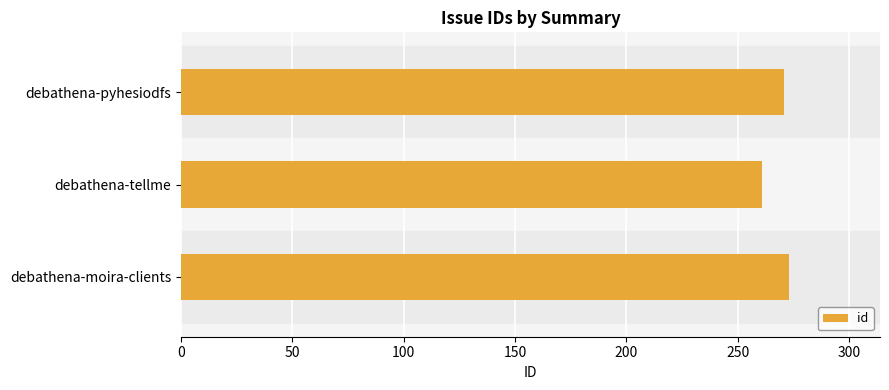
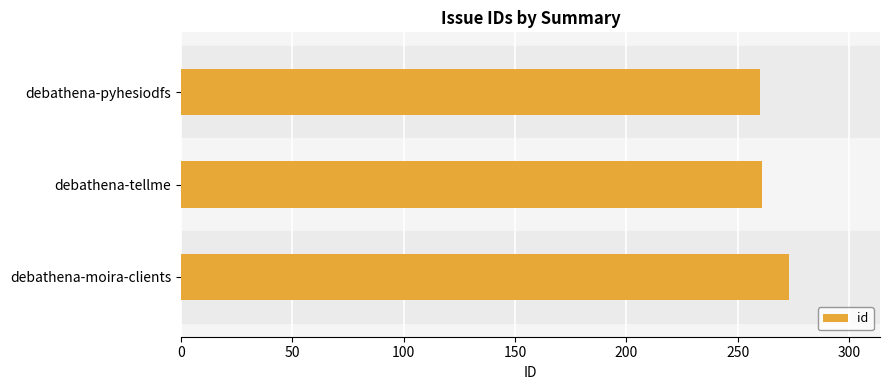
debathena-pyhesiodfs: 271 -> 260
